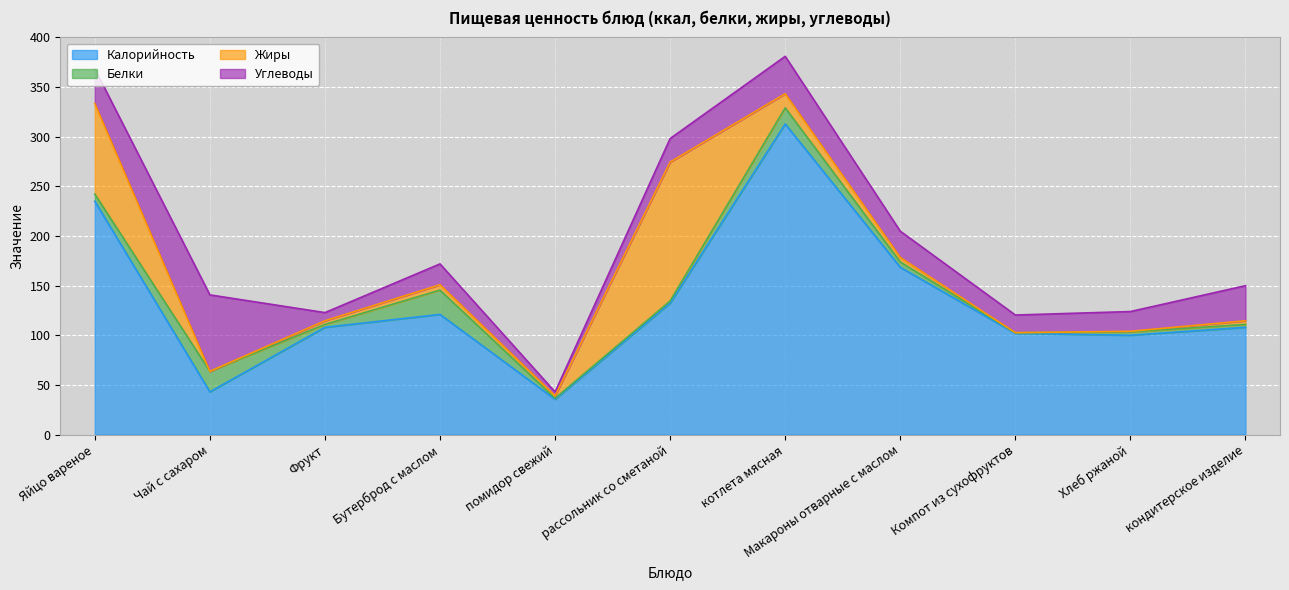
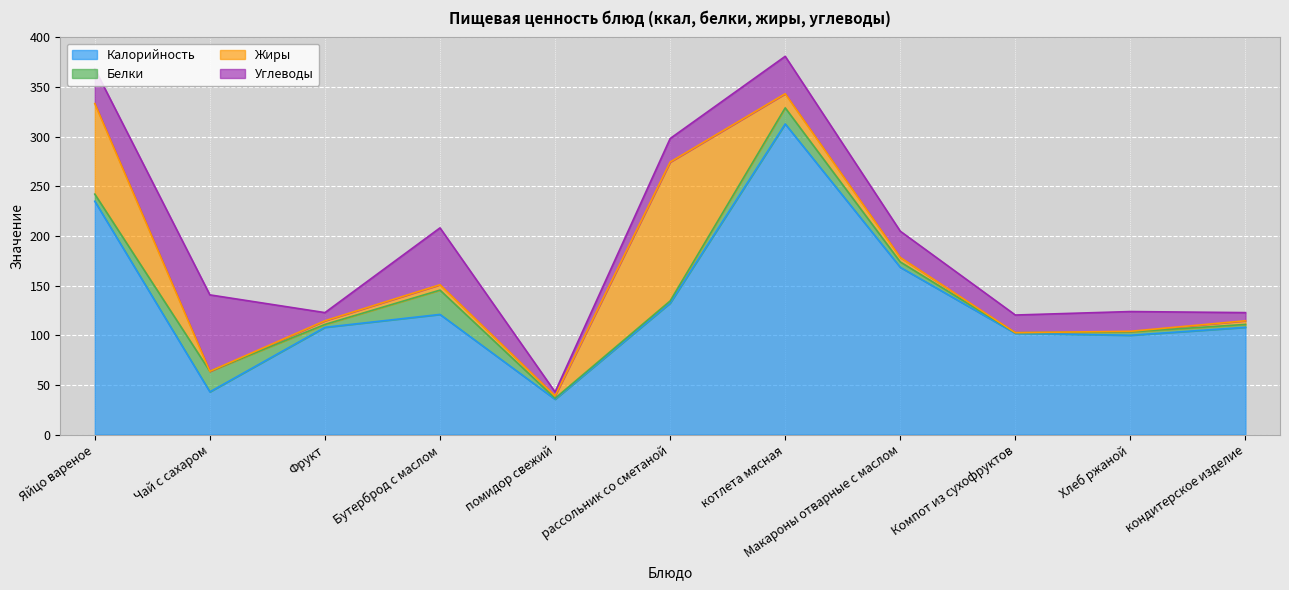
Углеводы, Бутерброд с маслом: 20 -> 60
Углеводы, кондитерское изделие: 40 -> 10
